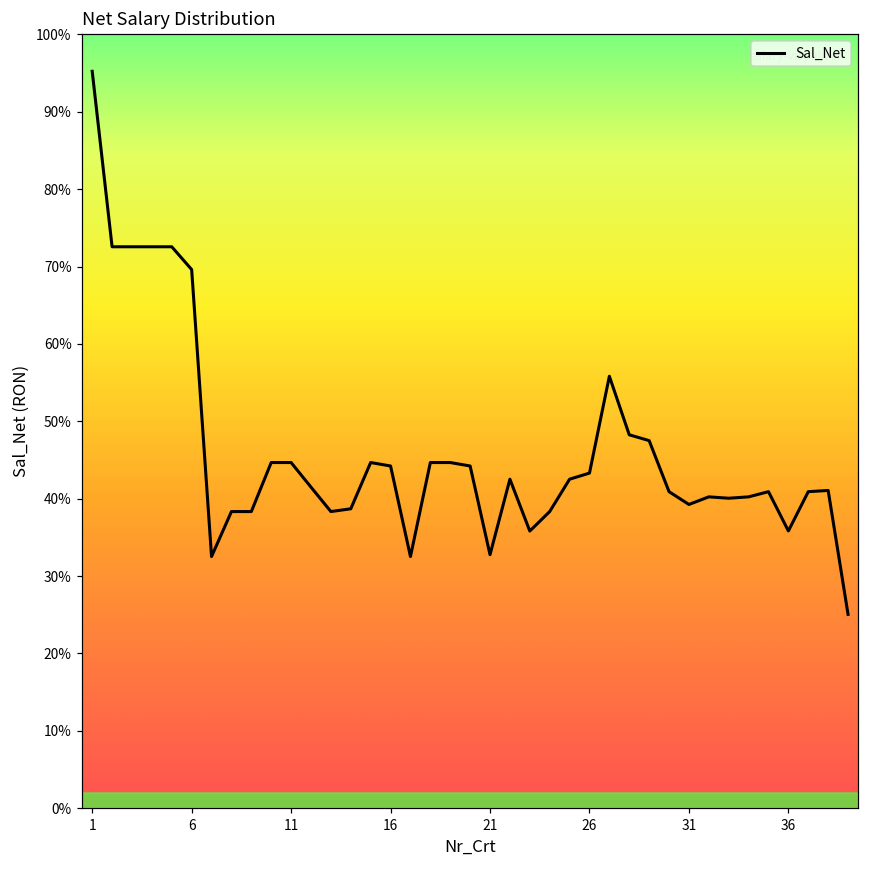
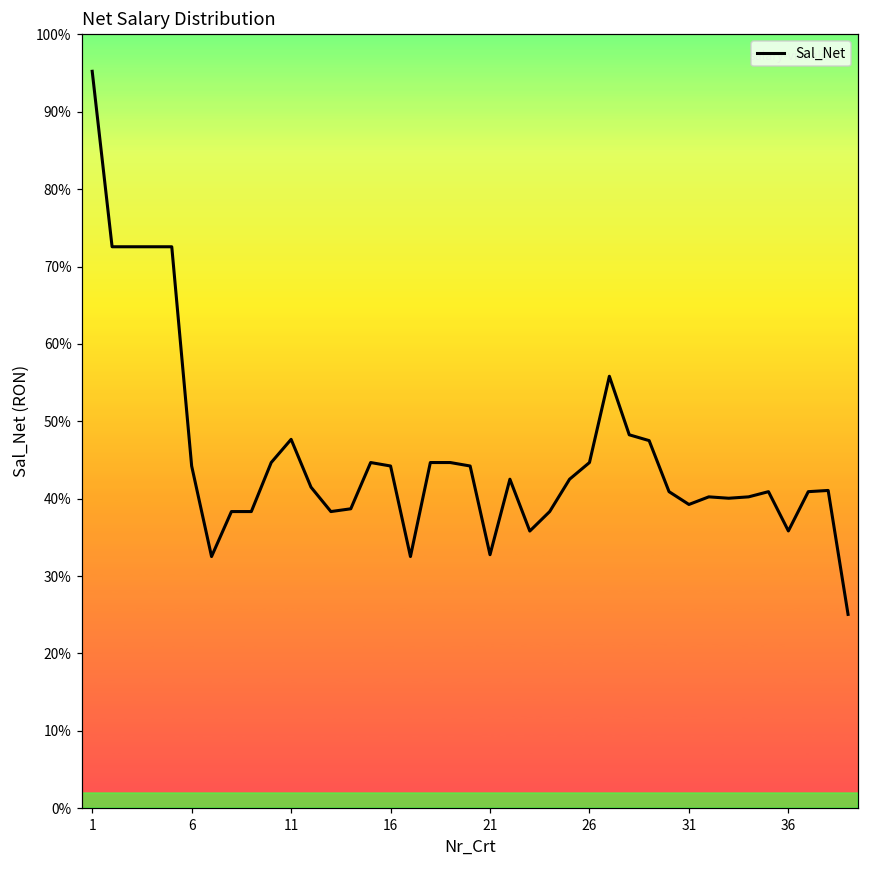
6: 70% -> 44%
11: 45% -> 48%
26: 43% -> 45%
